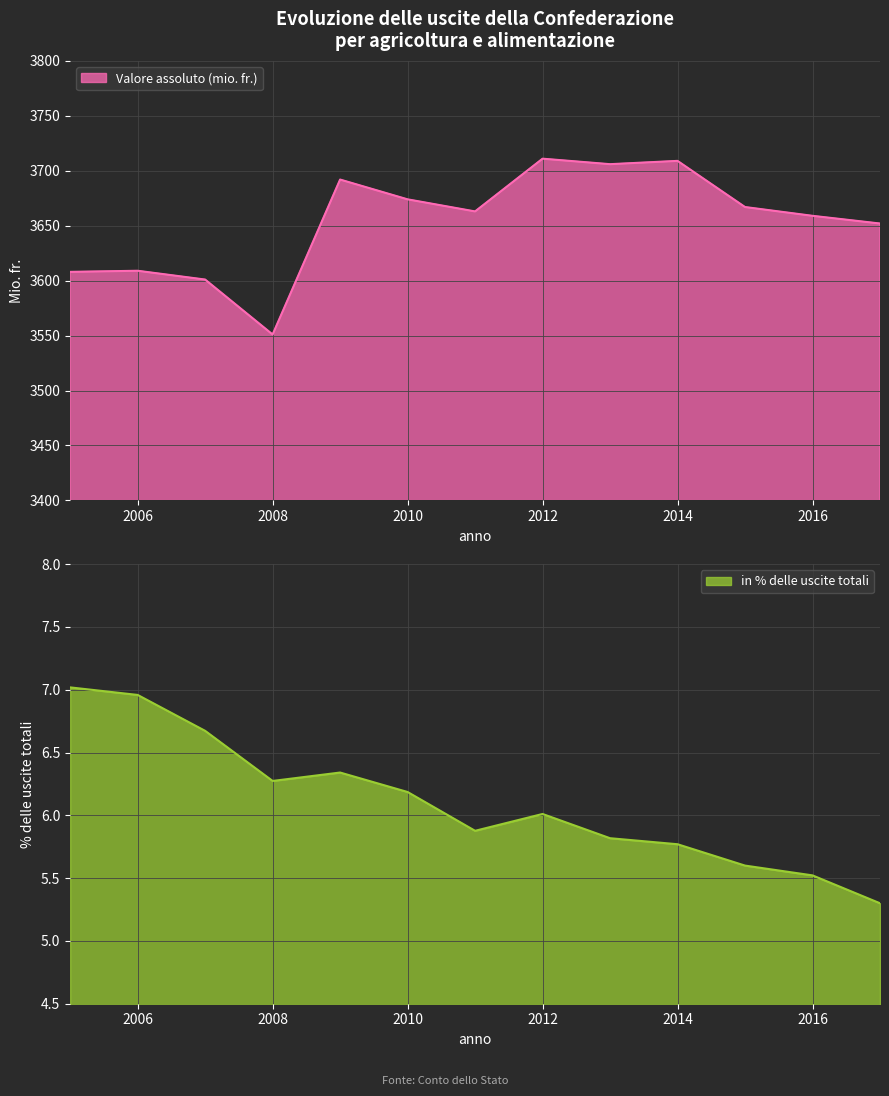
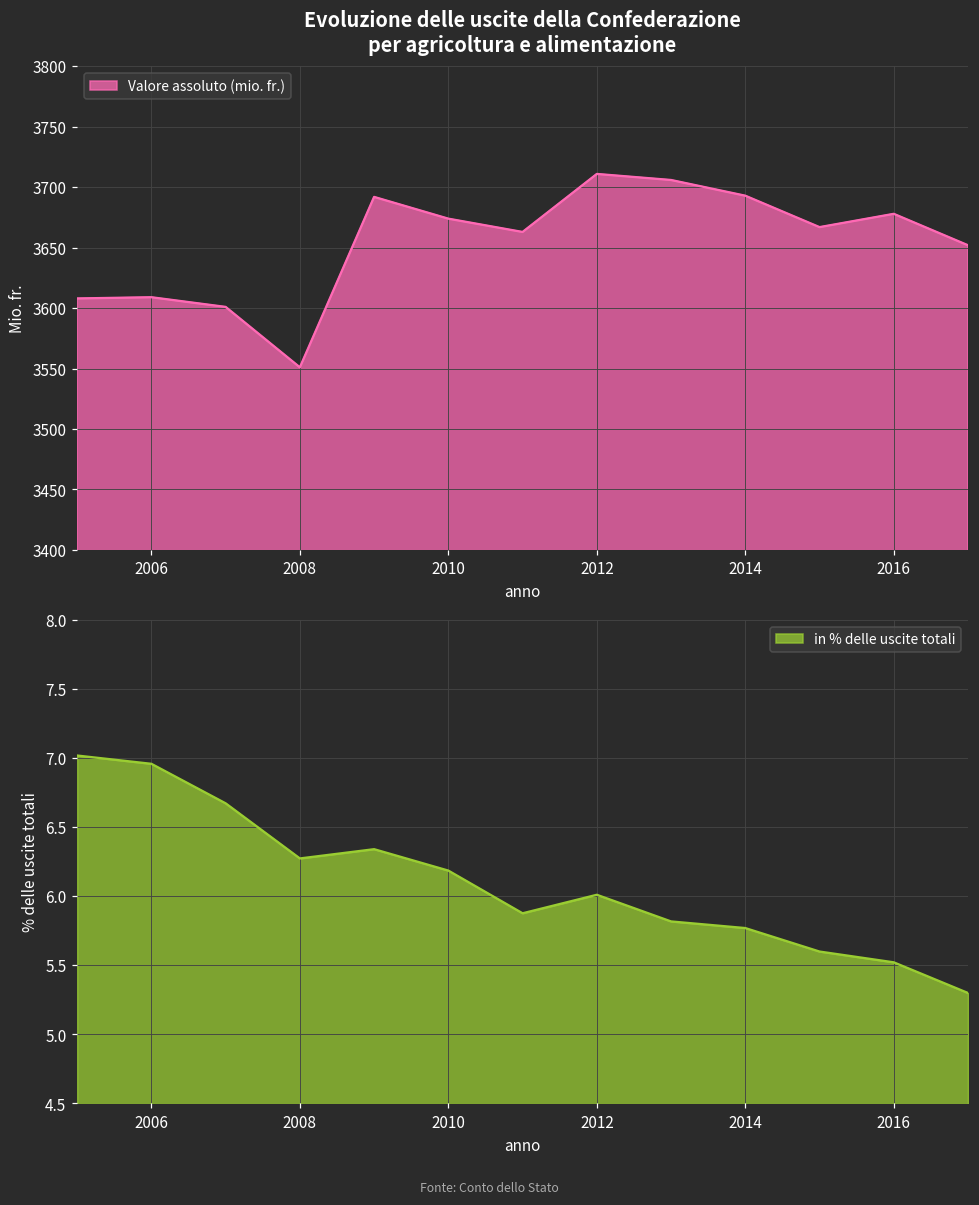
Evoluzione delle uscite della Confederazione per agricoltura e alimentazione, 2014: 3709 -> 3693
Evoluzione delle uscite della Confederazione per agricoltura e alimentazione, 2016: 3659 -> 3678
